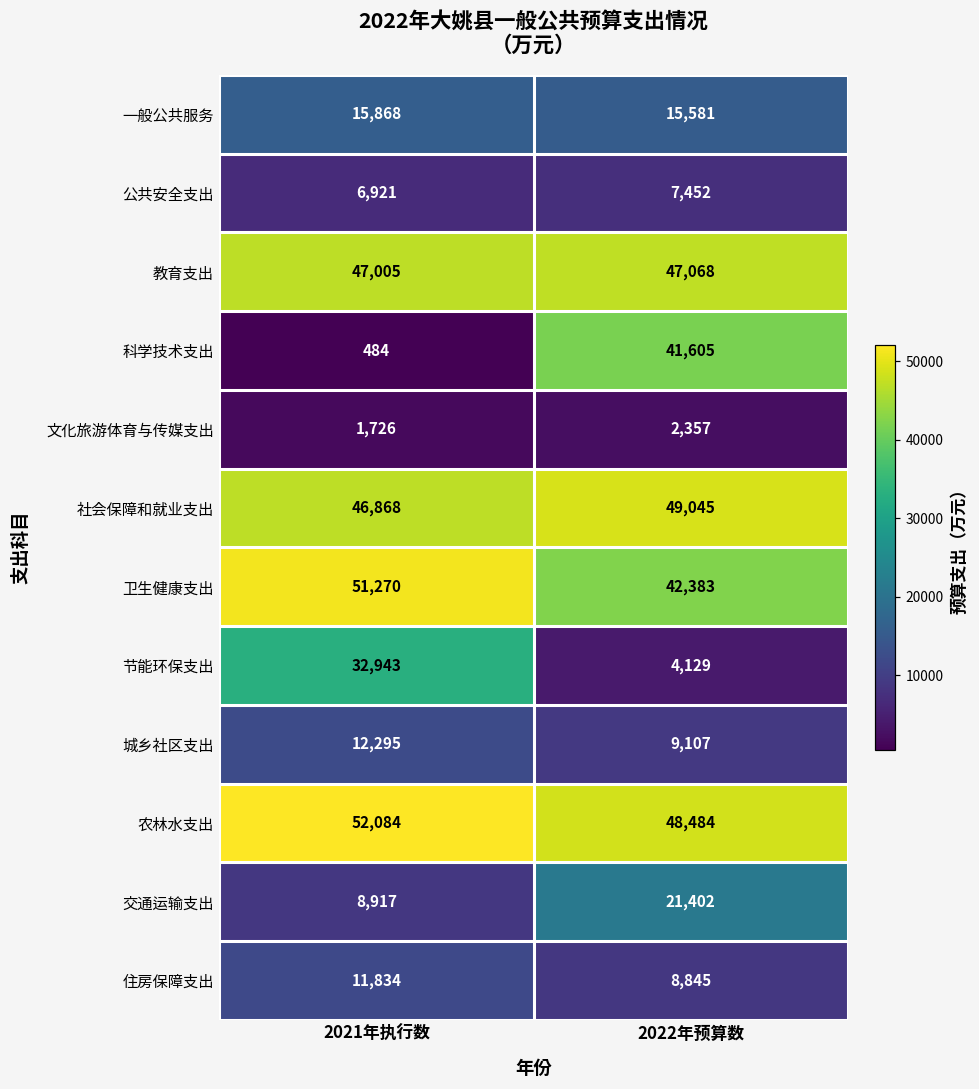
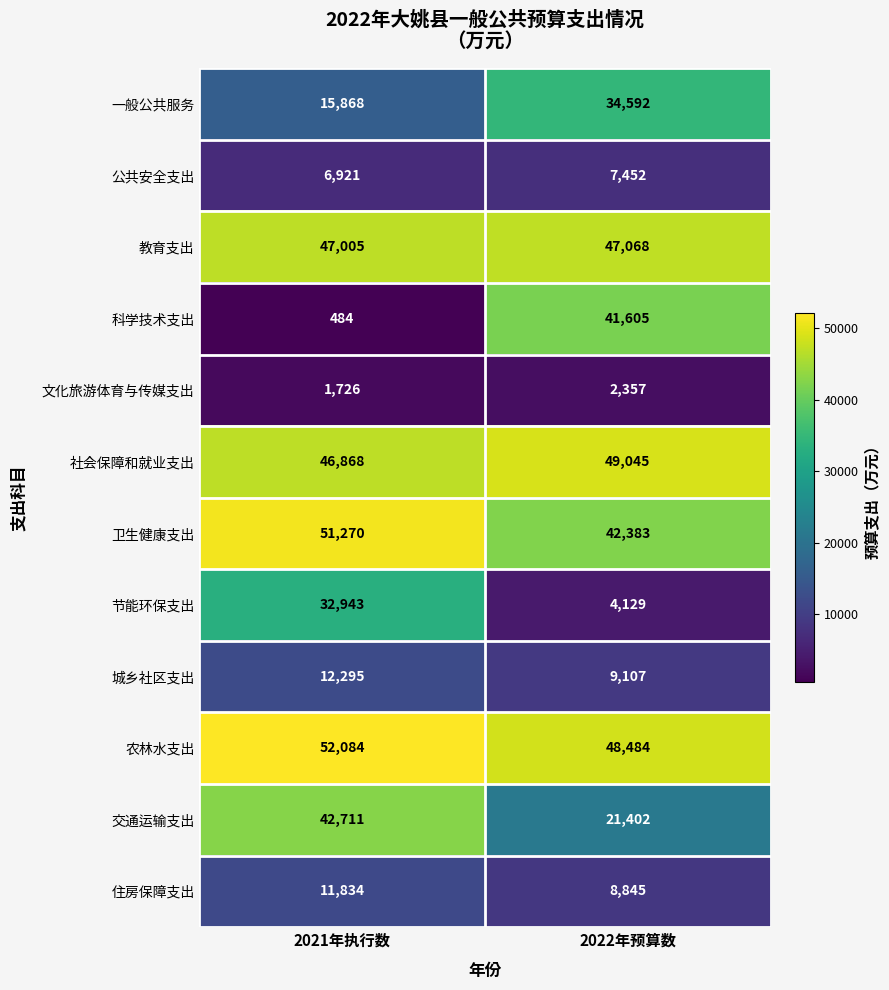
一般公共服务, 2022年预算数: 15,581 -> 34,592
交通运输支出, 2021年执行数: 8,917 -> 42,711
